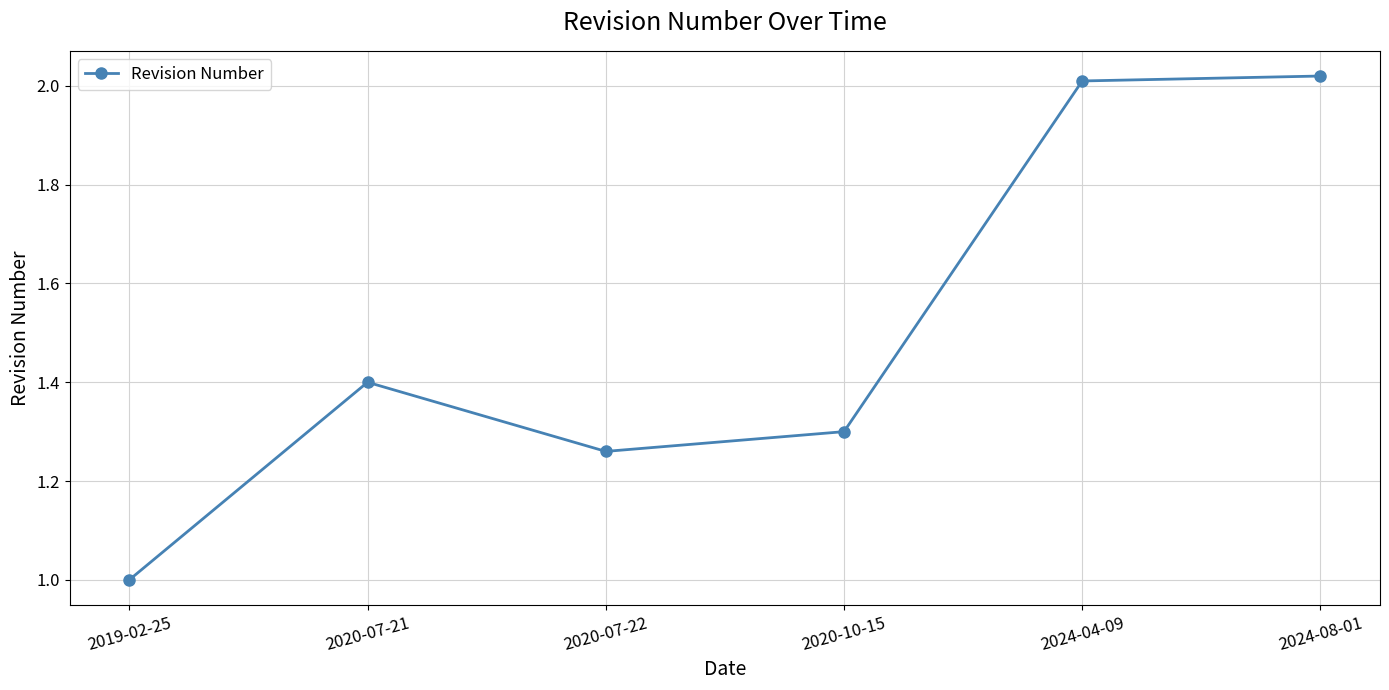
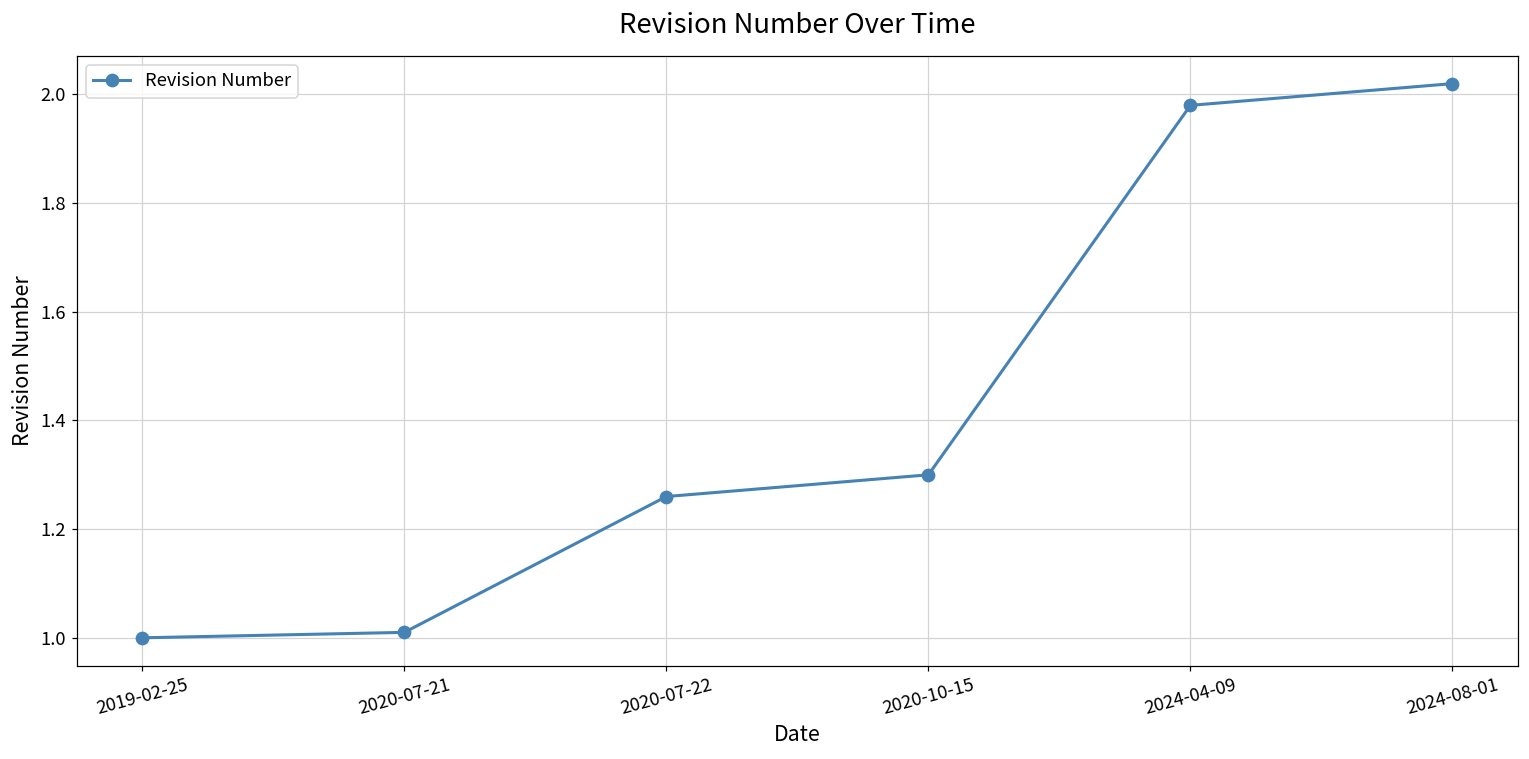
2020-07-21: 1.40 -> 1.01
2024-04-09: 2.01 -> 1.98
